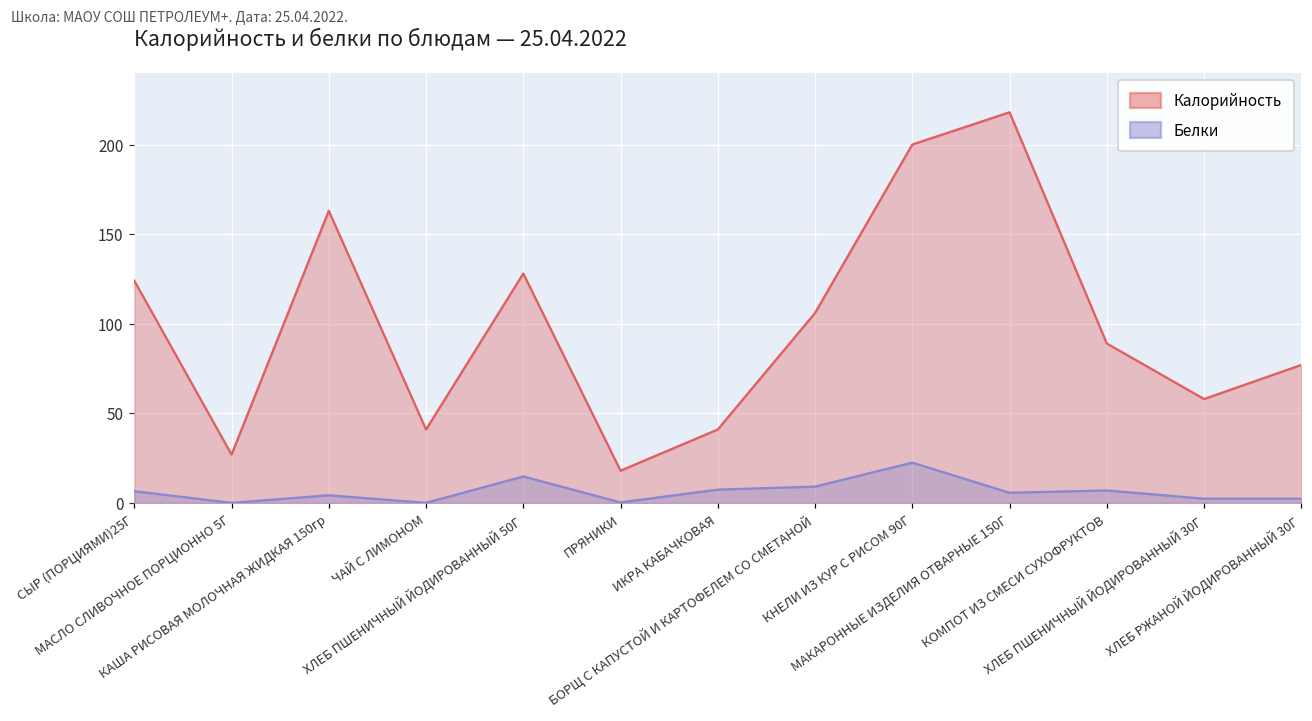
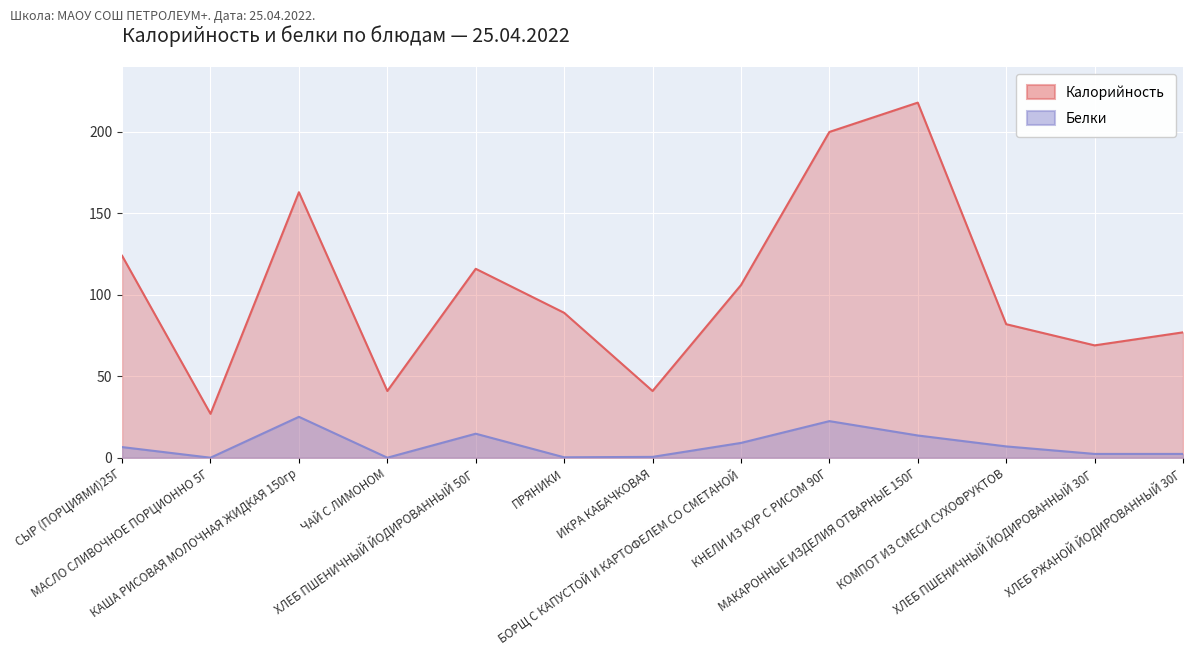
Белки, КАША РИСОВАЯ МОЛОЧНАЯ ЖИДКАЯ 150гр: 4 -> 25
Калорийность, ХЛЕБ ПШЕНИЧНЫЙ ЙОДИРОВАННЫЙ 50Г: 128 -> 116
Калорийность, ПРЯНИКИ: 18 -> 89
Белки, ИКРА КАБАЧКОВАЯ: 7 -> 1
Белки, МАКАРОННЫЕ ИЗДЕЛИЯ ОТВАРНЫЕ 150Г: 6 -> 14
Калорийность, КОМПОТ ИЗ СМЕСИ СУХОФРУКТОВ: 89 -> 82
Калорийность, ХЛЕБ ПШЕНИЧНЫЙ ЙОДИРОВАННЫЙ 30Г: 58 -> 69
